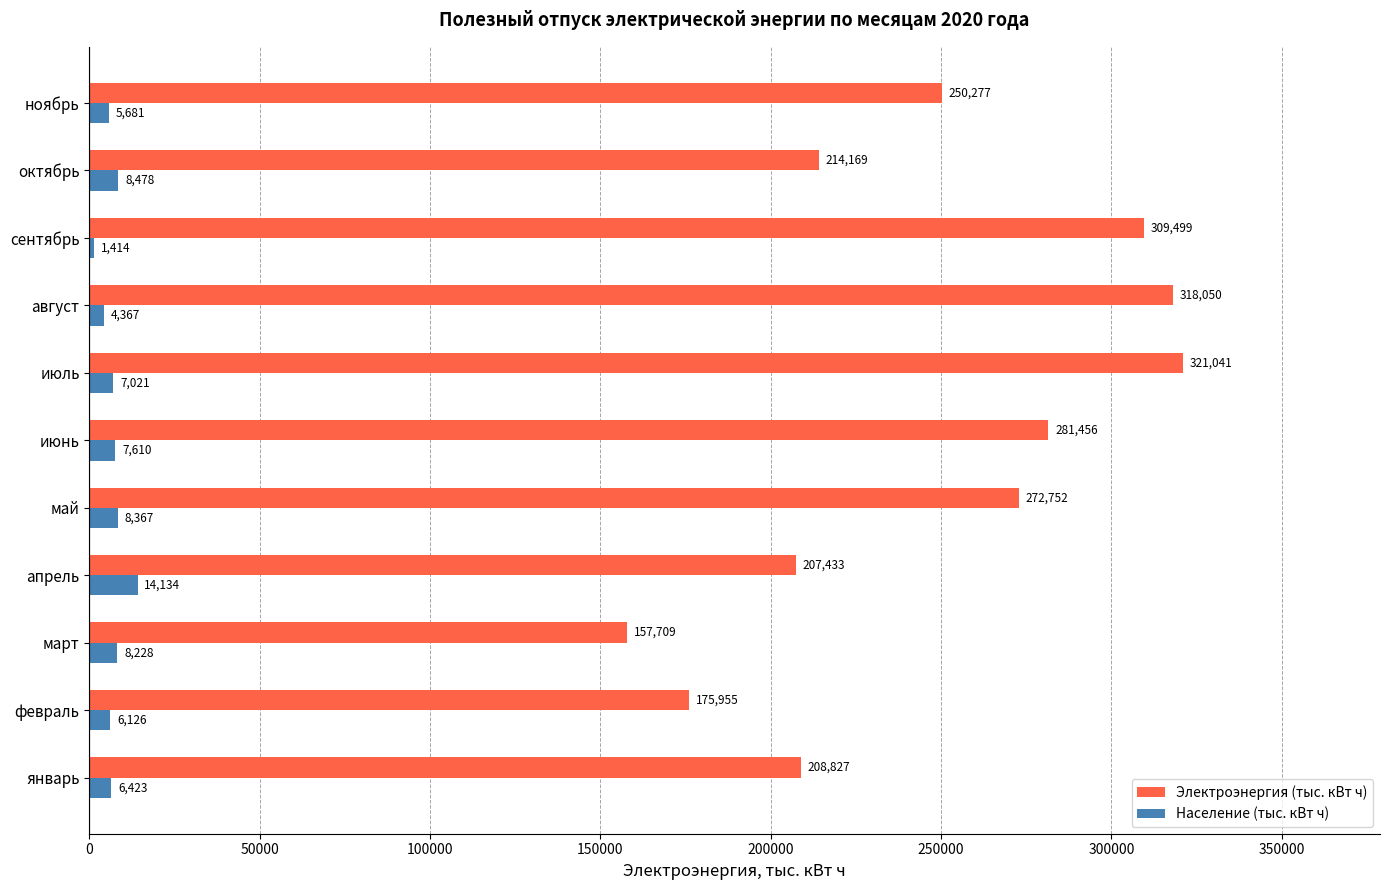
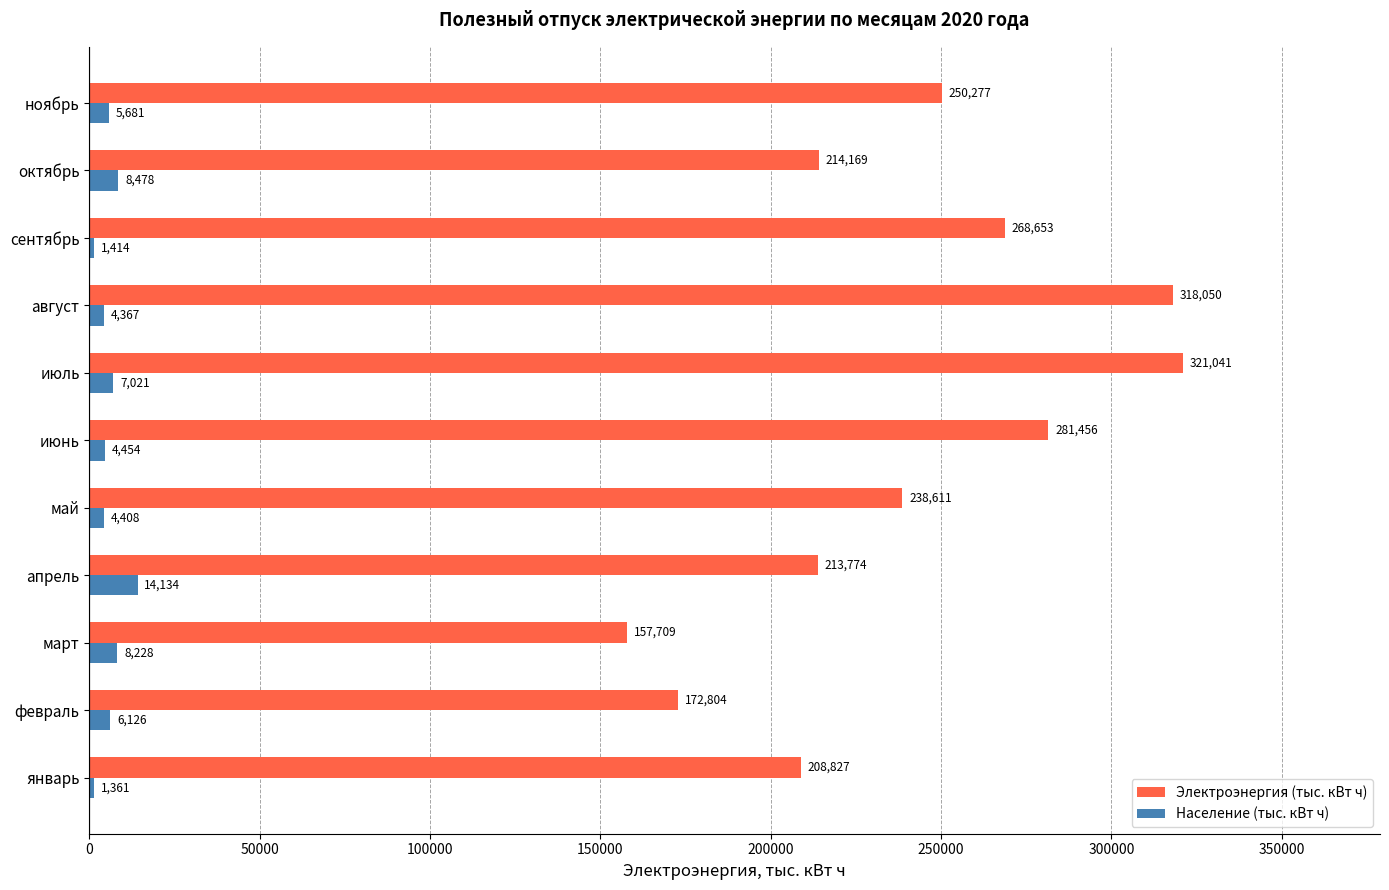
Электроэнергия (тыс. кВт ч), сентябрь: 309,499 -> 268,653
Население (тыс. кВт ч), июнь: 7,610 -> 4,454
Электроэнергия (тыс. кВт ч), май: 272,752 -> 238,611
Население (тыс. кВт ч), май: 8,367 -> 4,408
Электроэнергия (тыс. кВт ч), апрель: 207,433 -> 213,774
Электроэнергия (тыс. кВт ч), февраль: 175,955 -> 172,804
Население (тыс. кВт ч), январь: 6,423 -> 1,361
